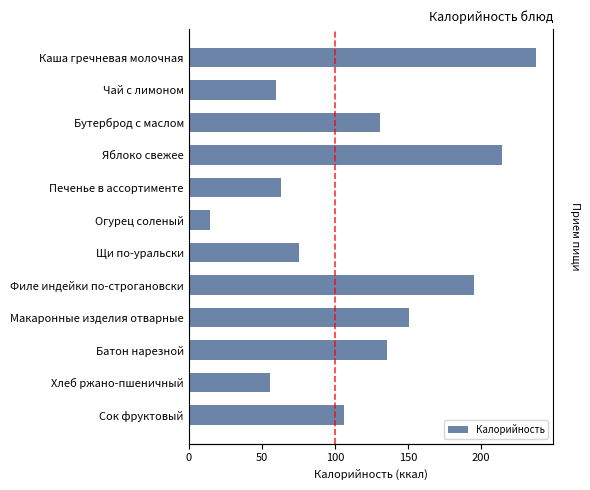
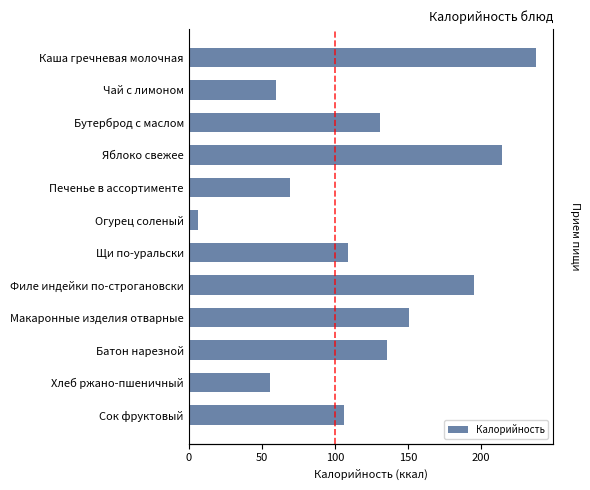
Печенье в ассортименте: 63 -> 69
Огурец соленый: 14 -> 7
Щи по-уральски: 75 -> 109
